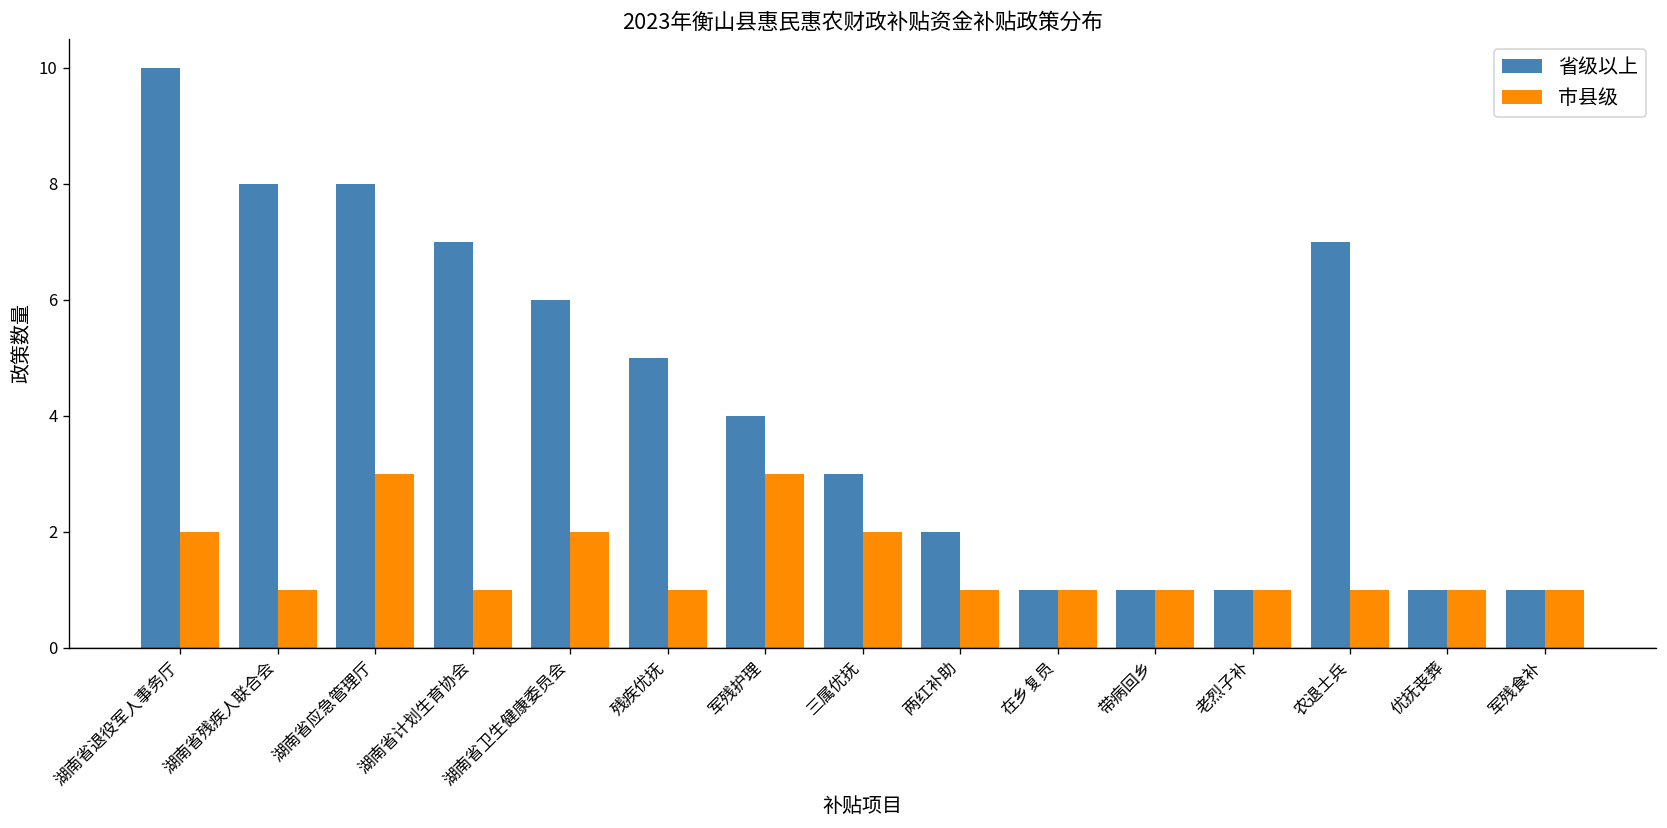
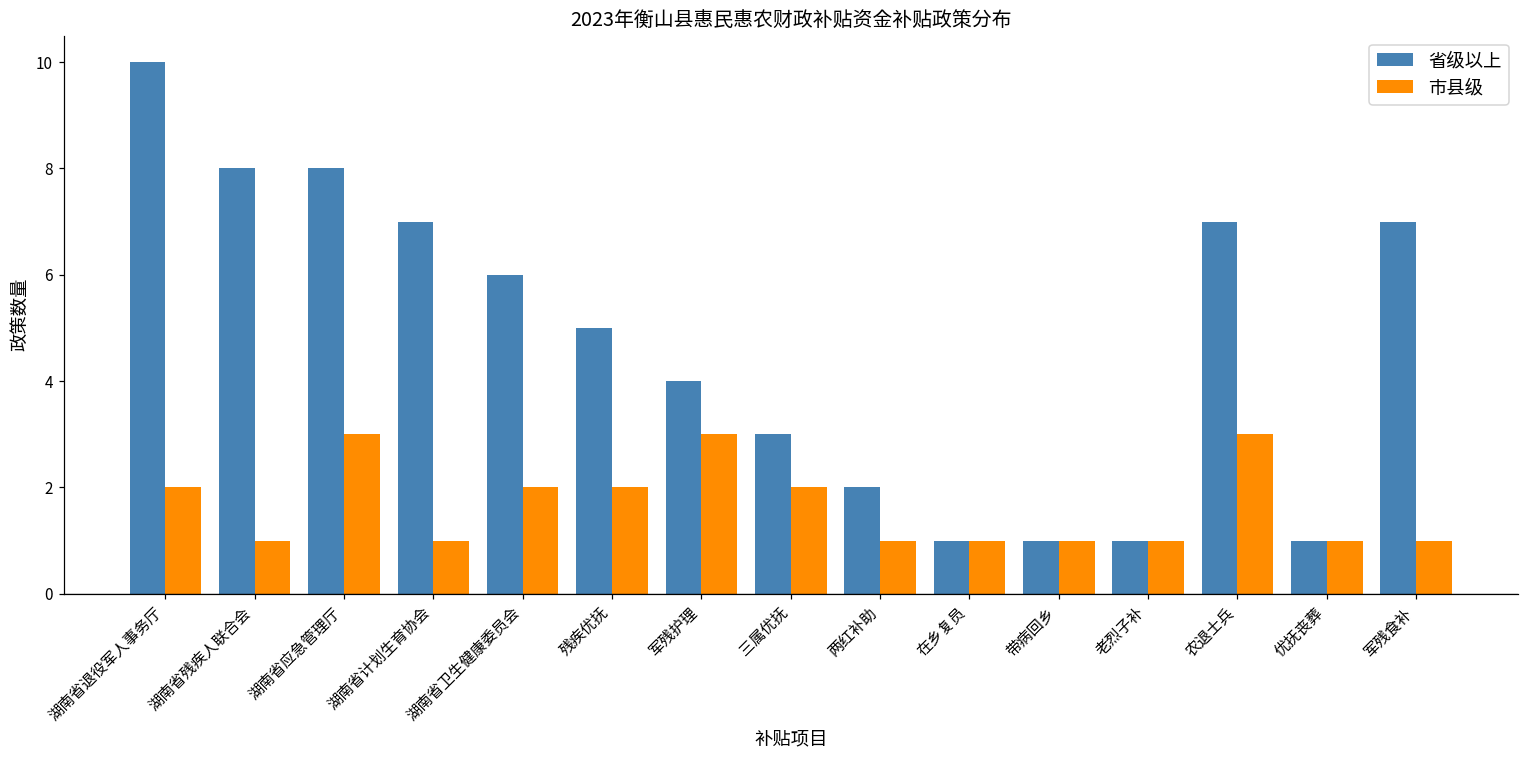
市县级, 残疾优抚: 1 -> 2
市县级, 农退士兵: 1 -> 3
省级以上, 军残食补: 1 -> 7
